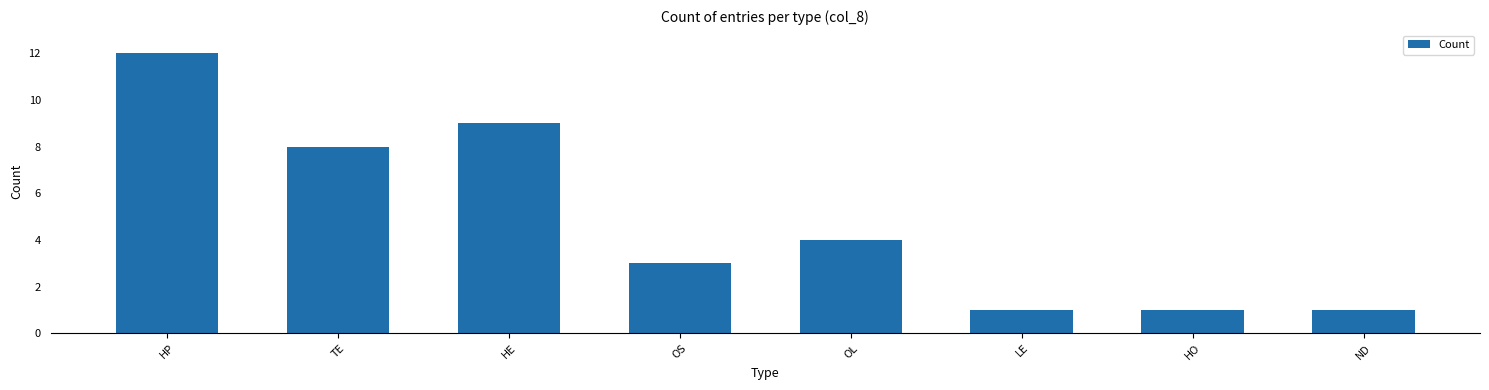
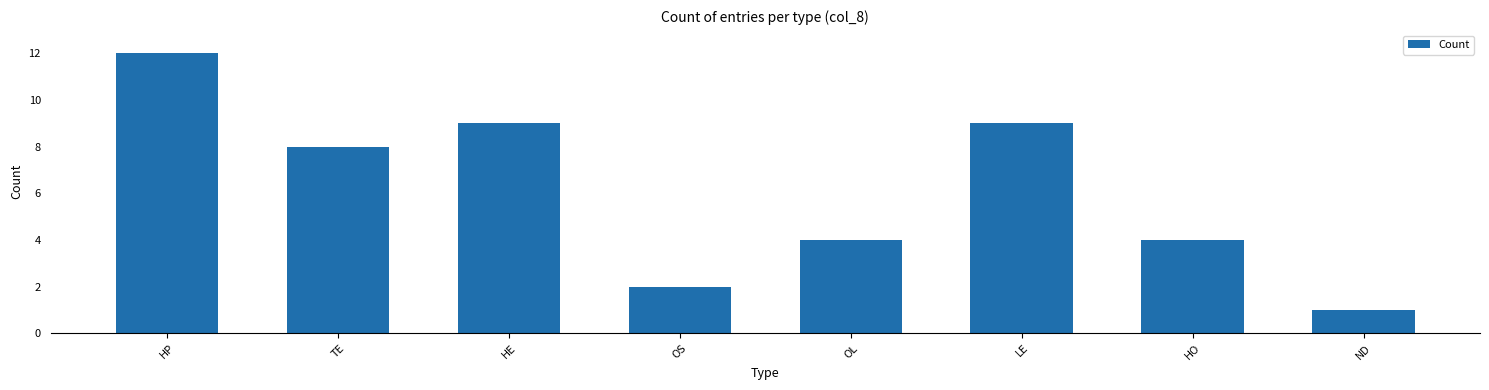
OS: 3 -> 2
LE: 1 -> 9
HO: 1 -> 4
